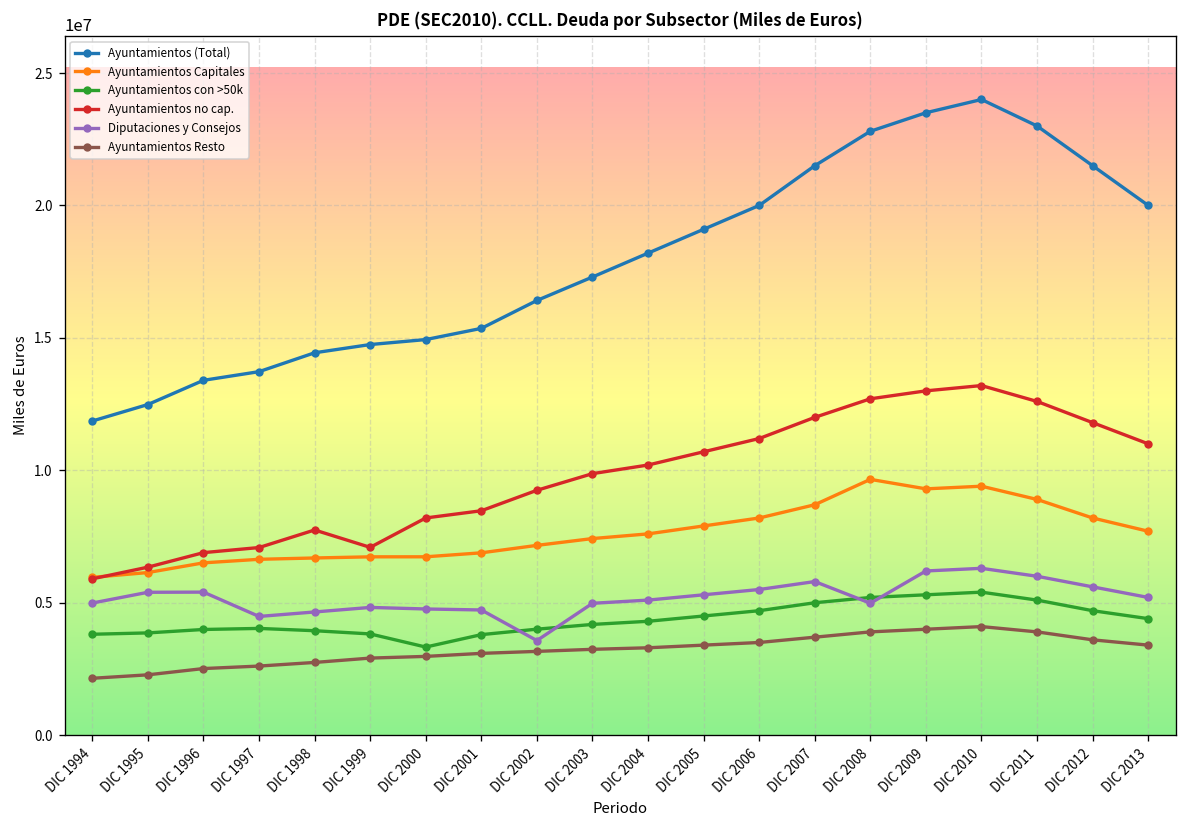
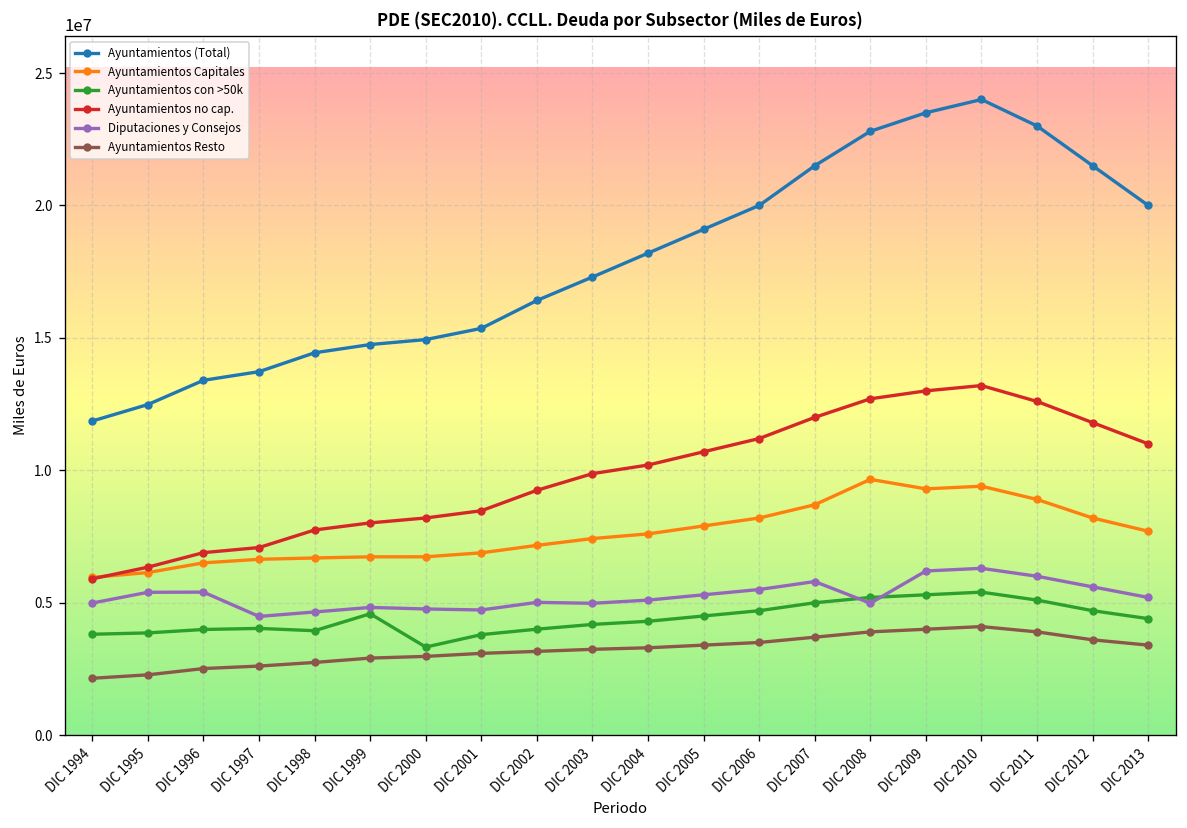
Ayuntamientos con >50k, DIC 1999: 3800000 -> 4600000
Ayuntamientos no cap., DIC 1999: 7100000 -> 8000000
Diputaciones y Consejos, DIC 2002: 3600000 -> 5000000
